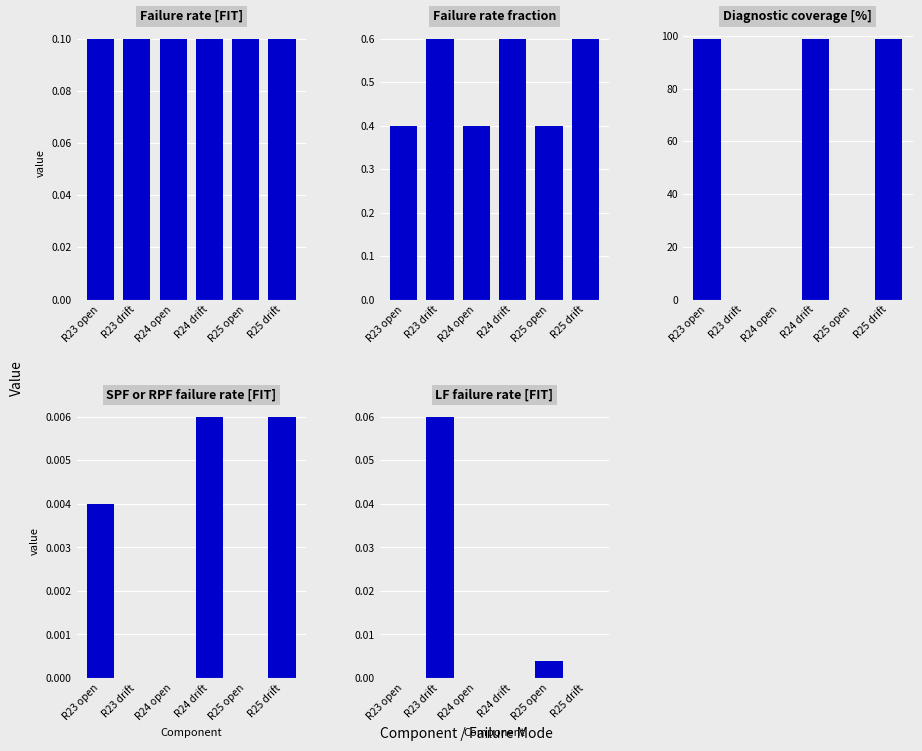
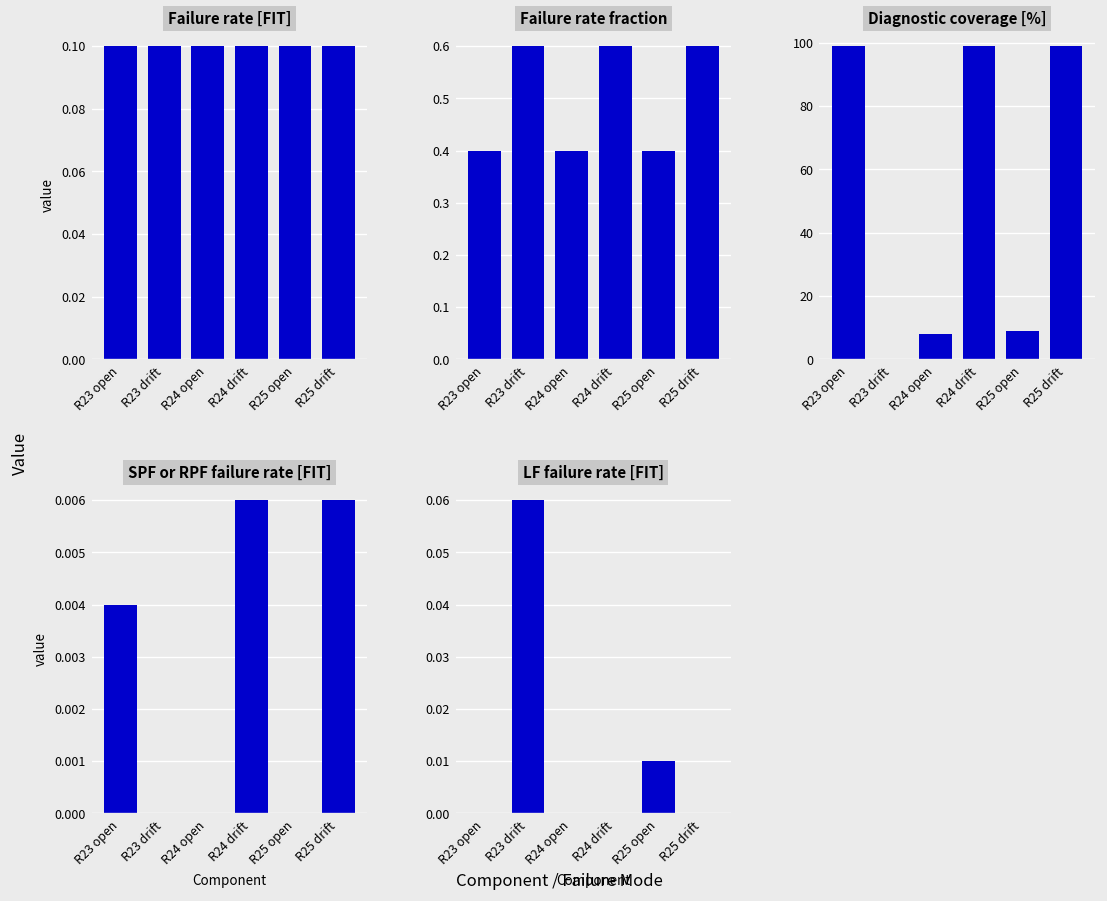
Diagnostic coverage [%], R24 open: 0 -> 8
Diagnostic coverage [%], R25 open: 0 -> 9
LF failure rate [FIT], R25 open: 0.004 -> 0.010
